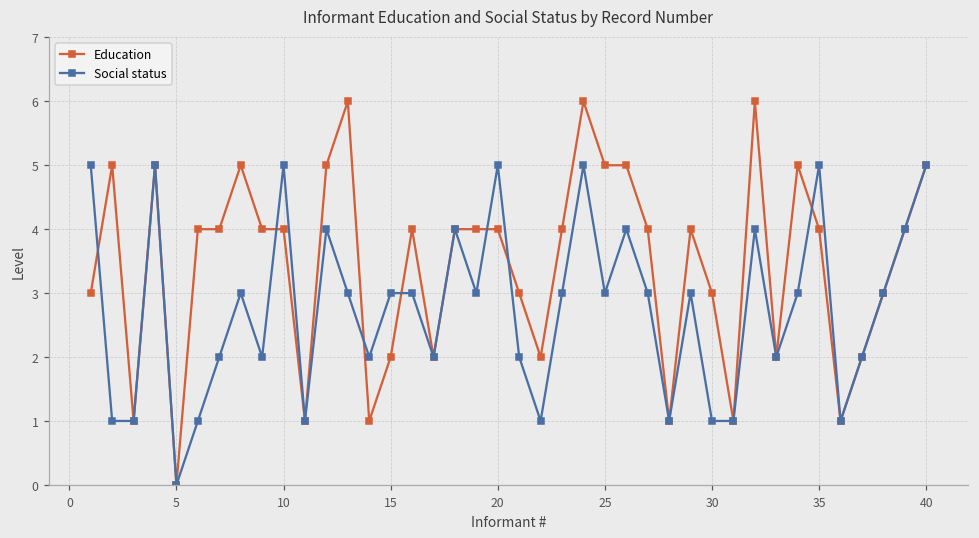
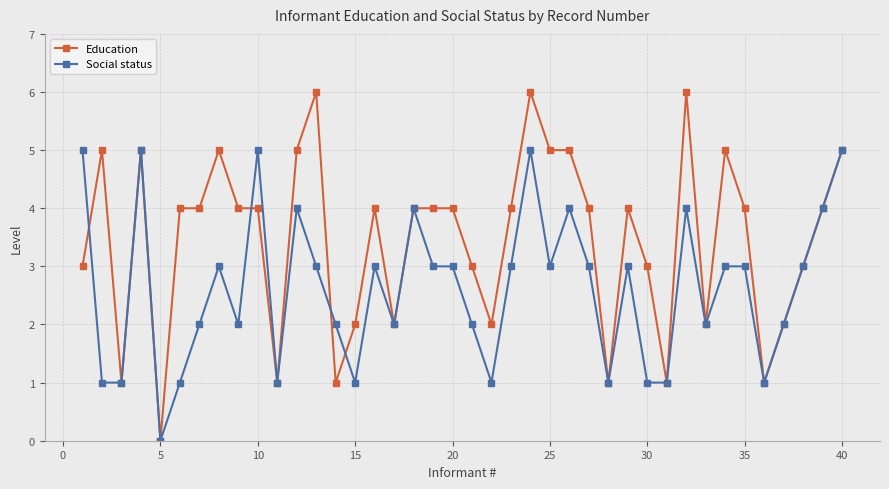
Social status, 15: 3 -> 1
Social status, 20: 5 -> 3
Social status, 35: 5 -> 3
